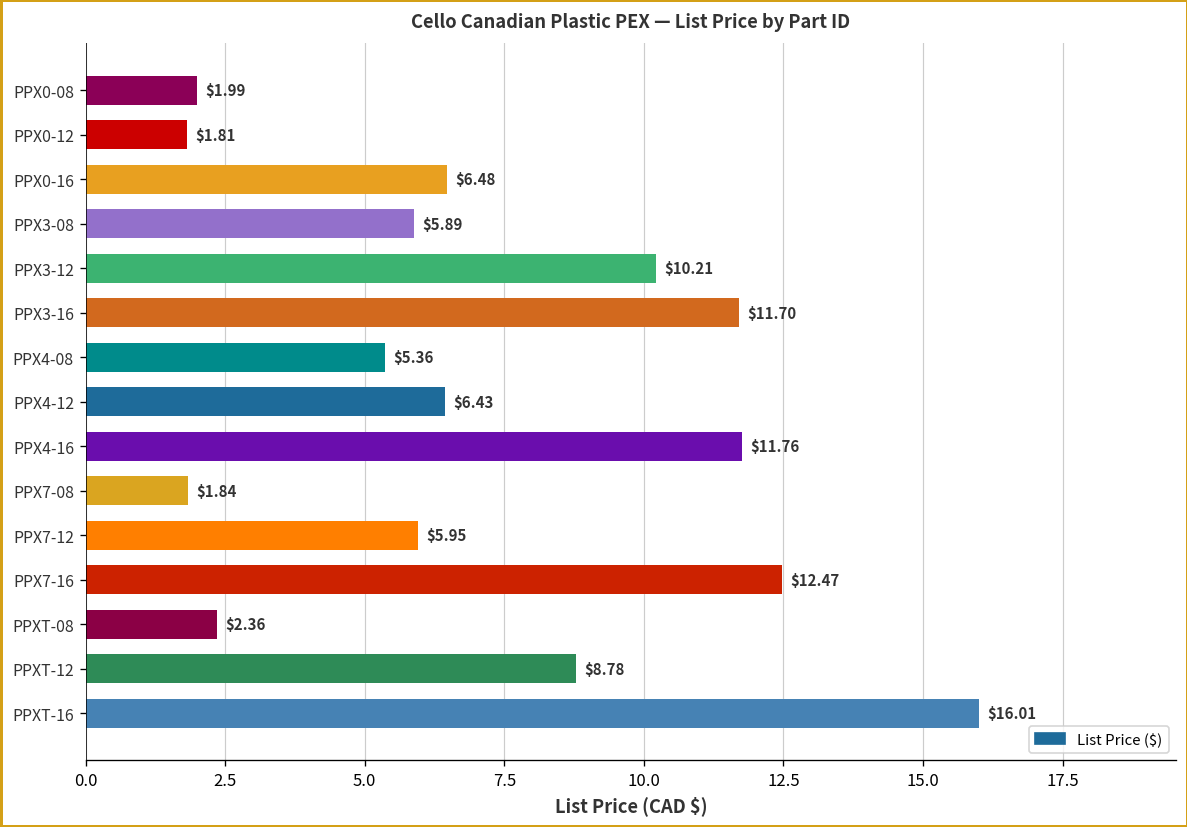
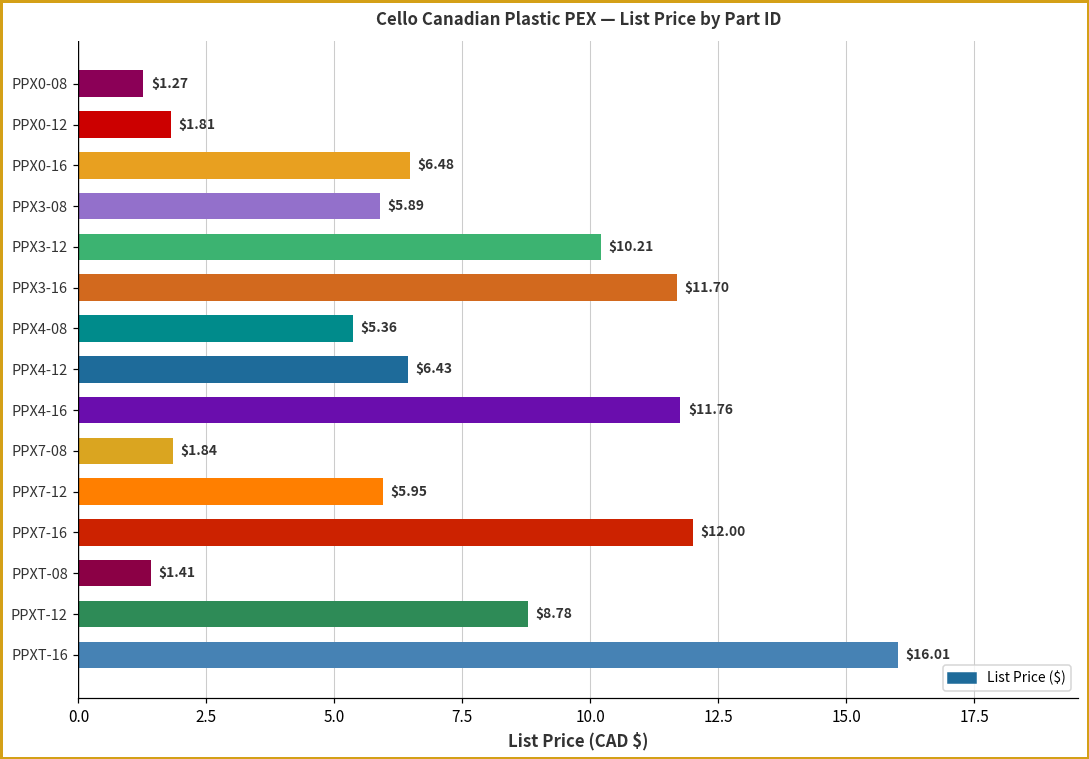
PPX0-08: $1.99 -> $1.27
PPX7-16: $12.47 -> $12.00
PPXT-08: $2.36 -> $1.41
